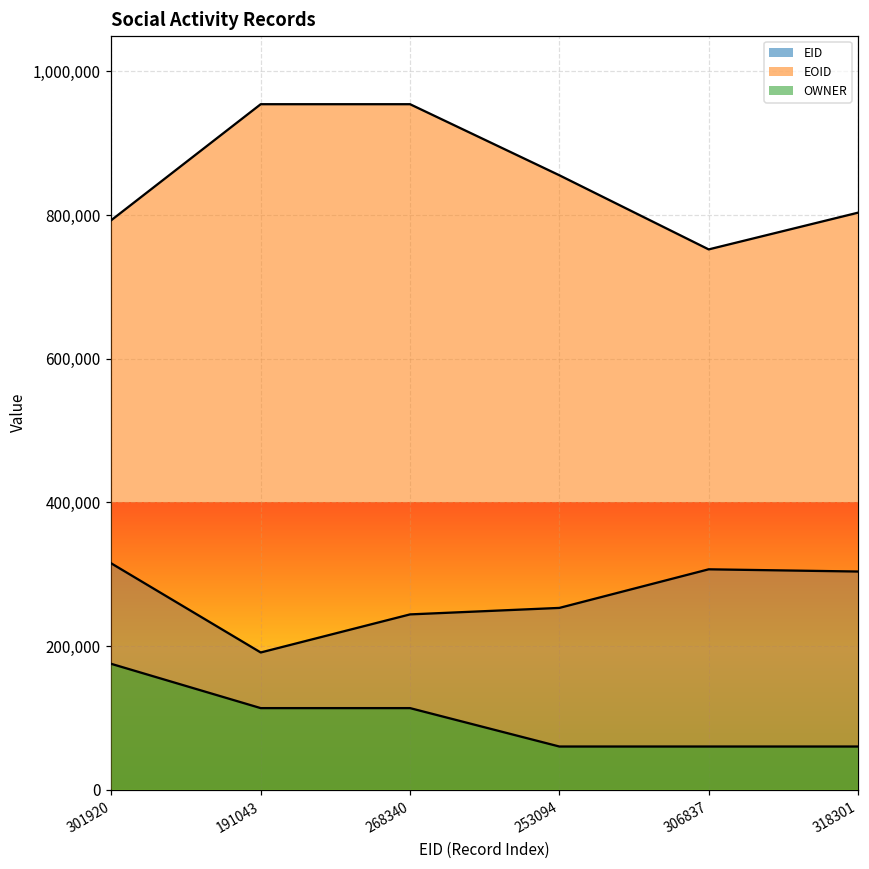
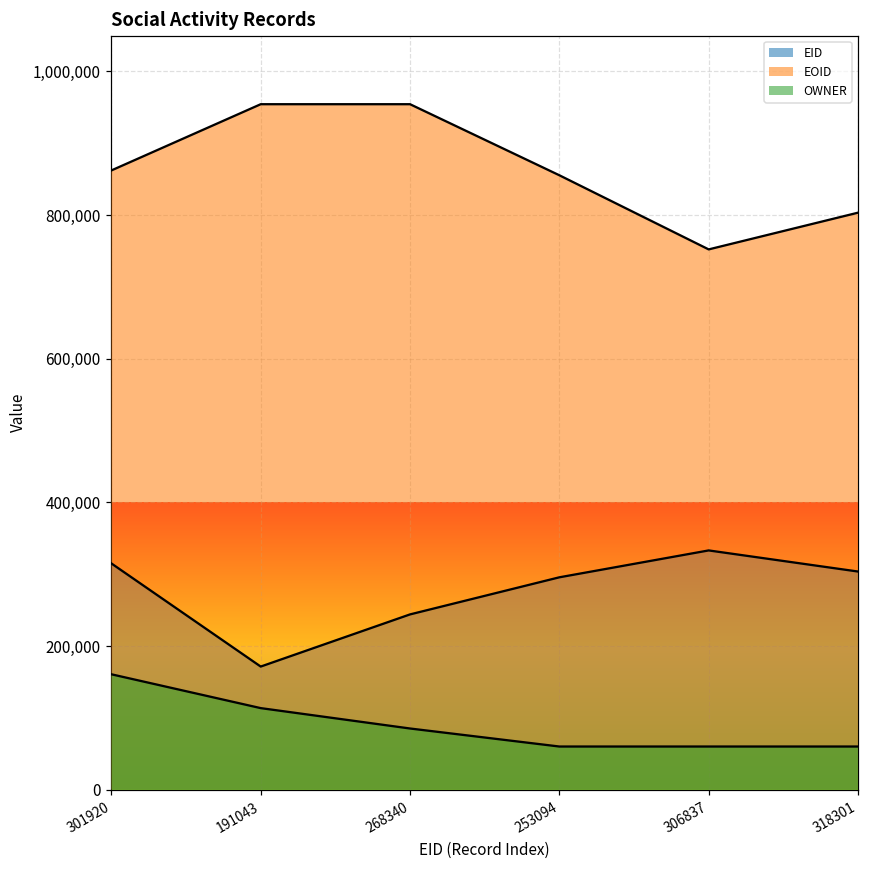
EOID, 301920: 790,000 -> 860,000
OWNER, 301920: 180,000 -> 160,000
EID, 191043: 190,000 -> 170,000
OWNER, 268340: 110,000 -> 90,000
EID, 253094: 250,000 -> 300,000
EID, 306837: 310,000 -> 330,000
